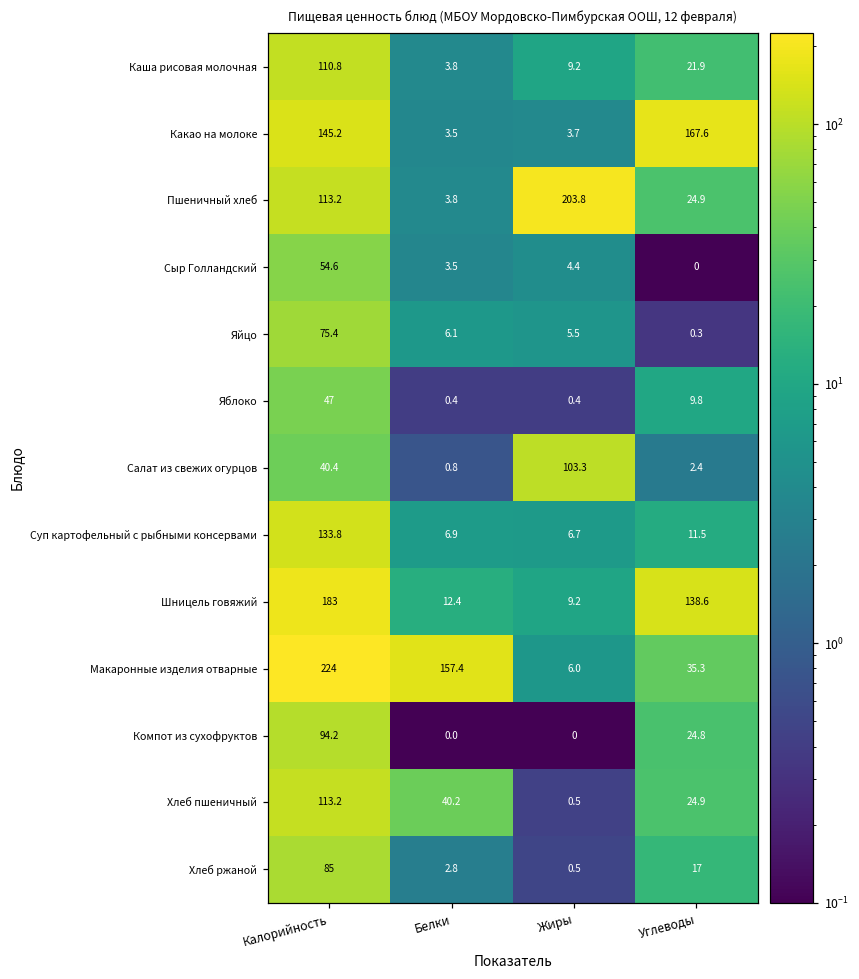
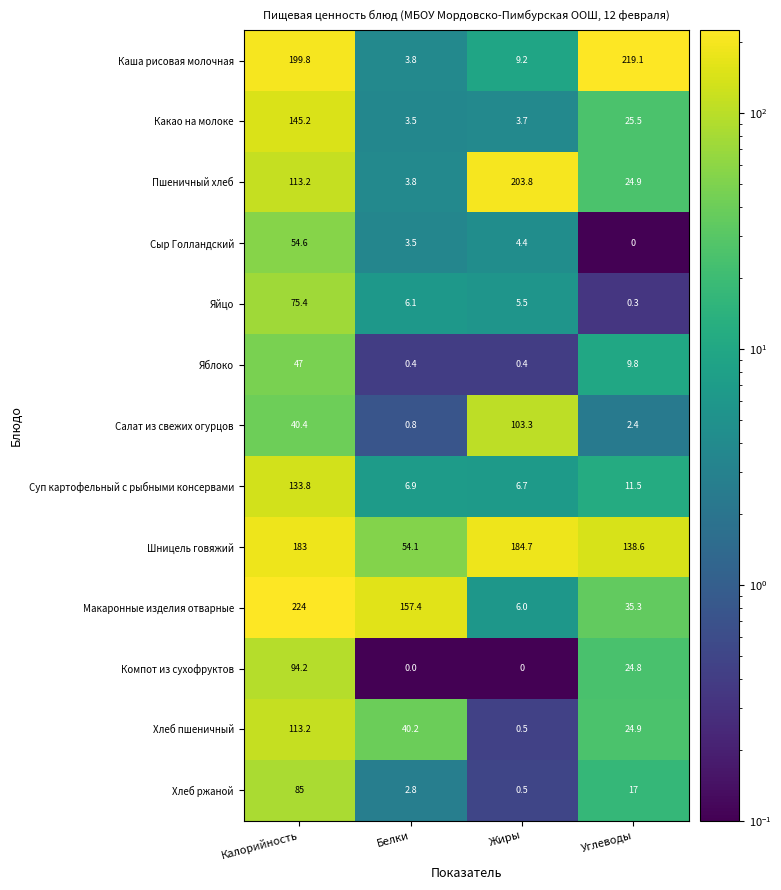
Каша рисовая молочная, Калорийность: 110.8 -> 199.8
Каша рисовая молочная, Углеводы: 21.9 -> 219.1
Какао на молоке, Углеводы: 167.6 -> 25.5
Шницель говяжий, Белки: 12.4 -> 54.1
Шницель говяжий, Жиры: 9.2 -> 184.7
